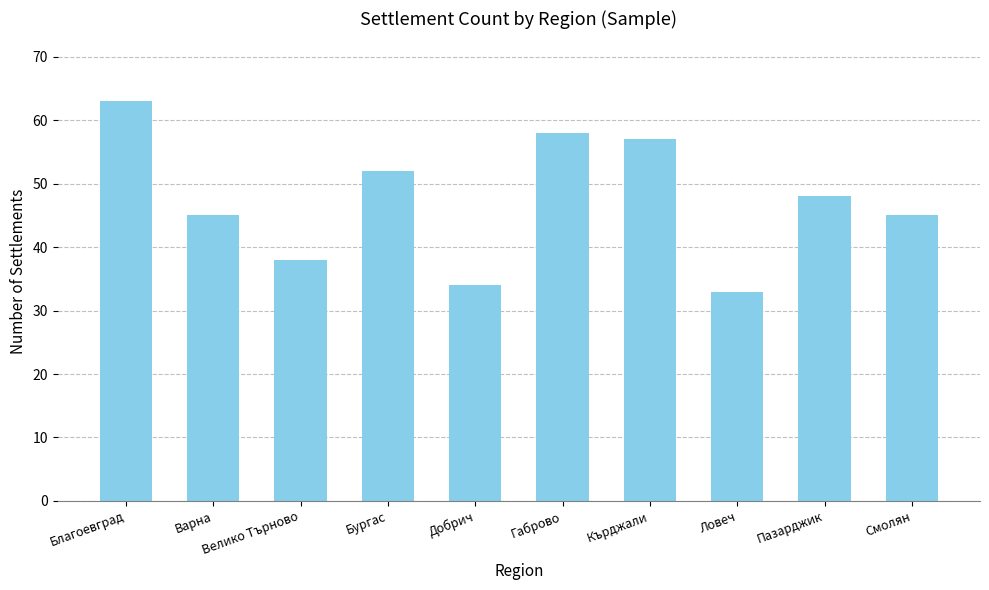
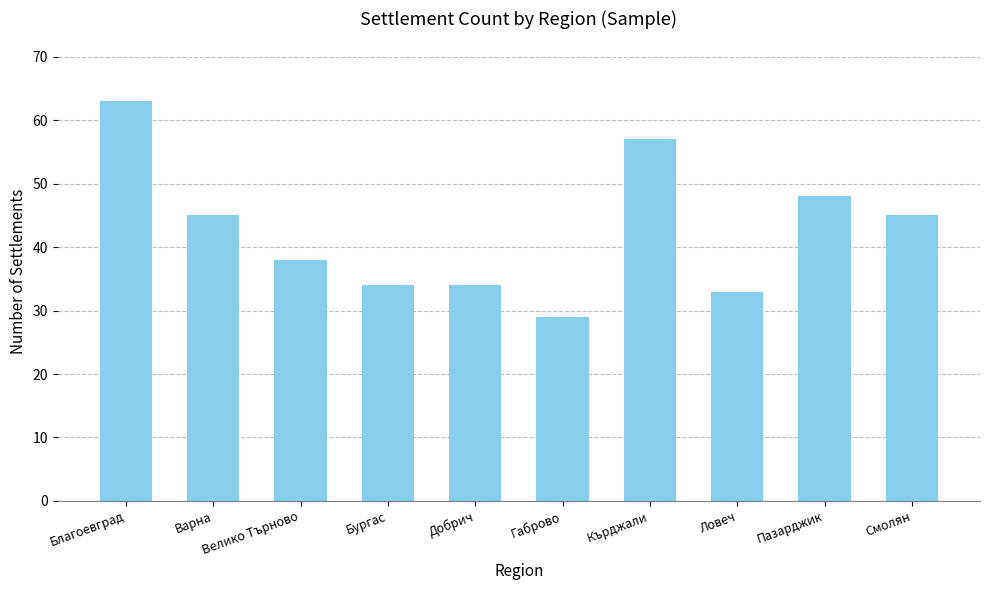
Бургас: 52 -> 34
Габрово: 58 -> 29
